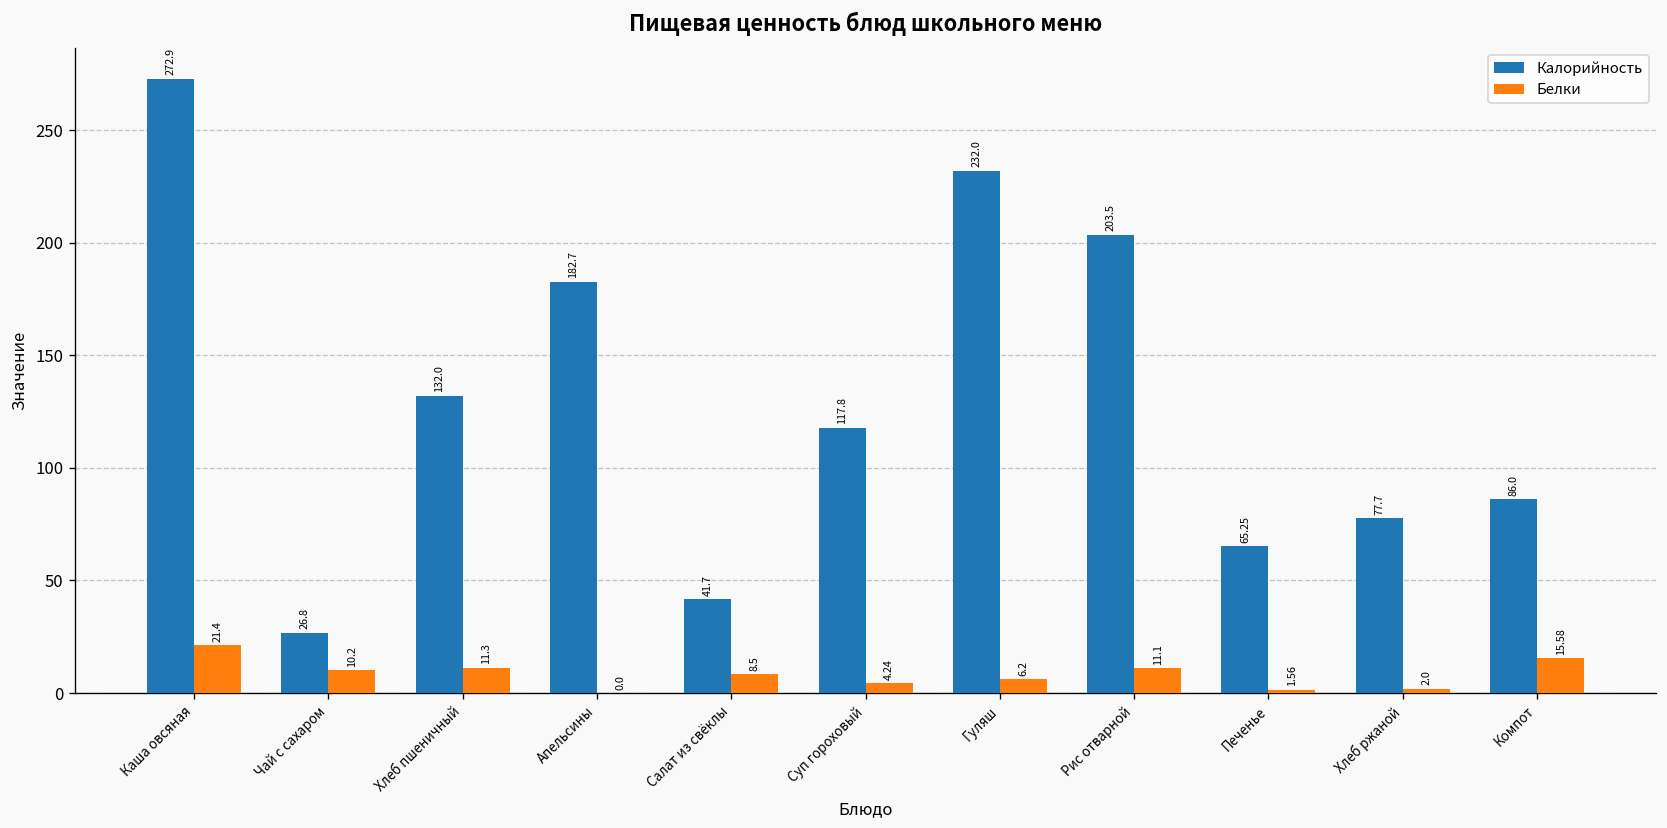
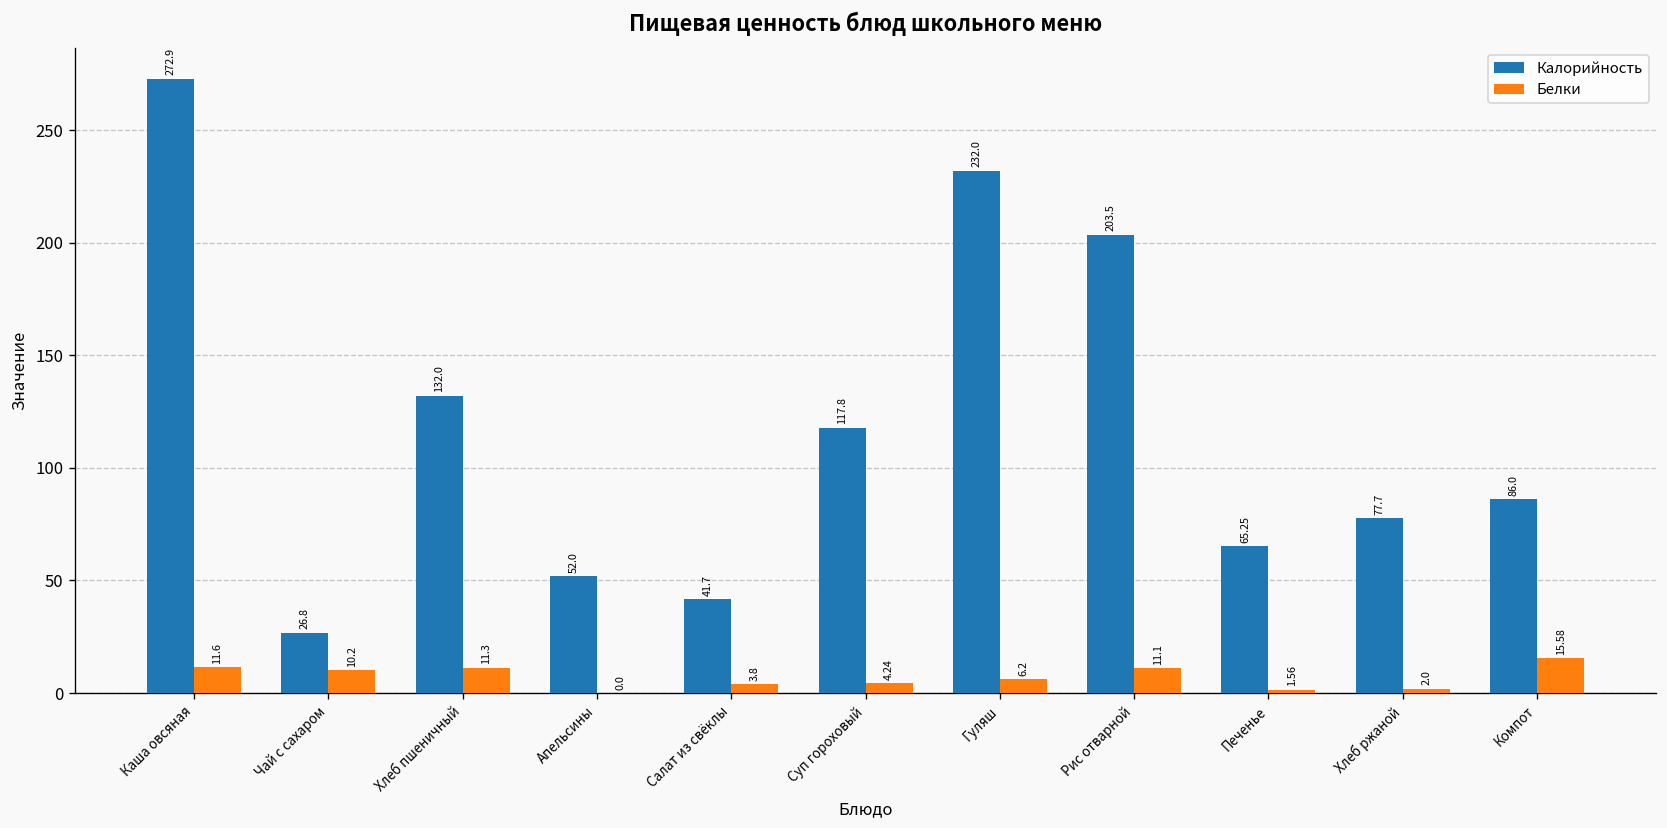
Белки, Каша овсяная: 21.4 -> 11.6
Калорийность, Апельсины: 182.7 -> 52.0
Белки, Салат из свёклы: 8.5 -> 3.8
